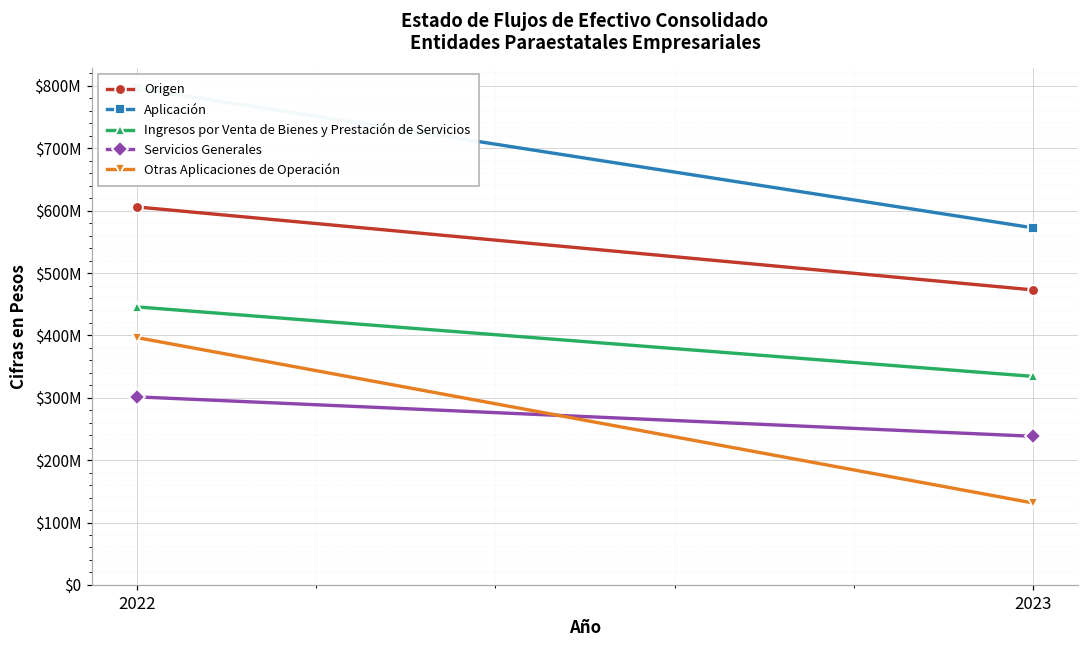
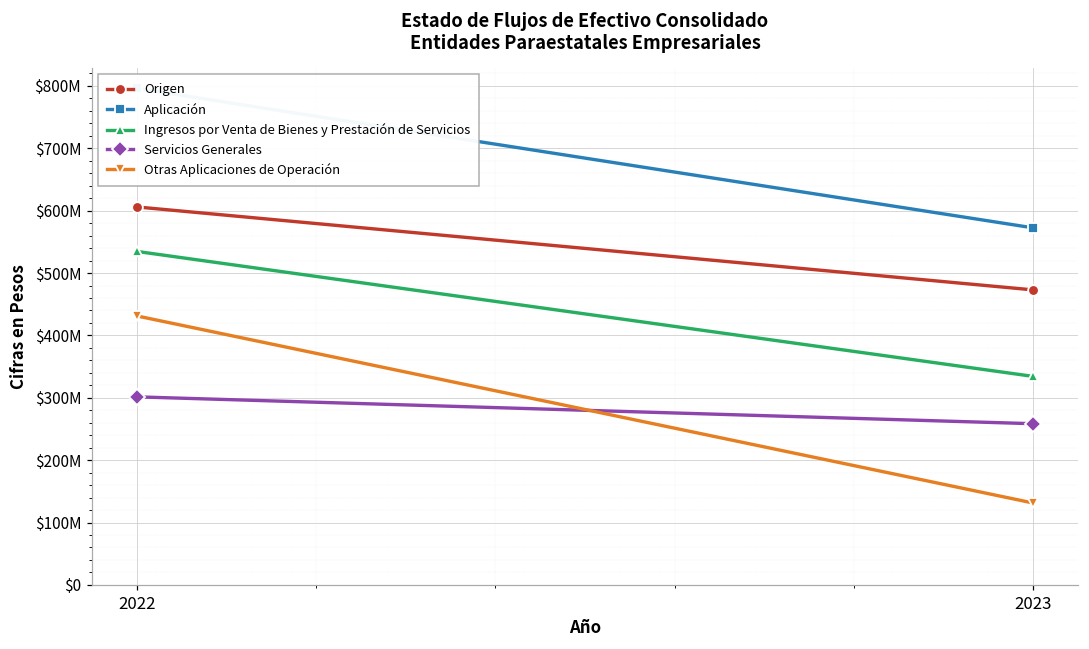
Ingresos por Venta de Bienes y Prestación de Servicios, 2022: $450000000 -> $530000000
Otras Aplicaciones de Operación, 2022: $400000000 -> $430000000
Servicios Generales, 2023: $240000000 -> $260000000
